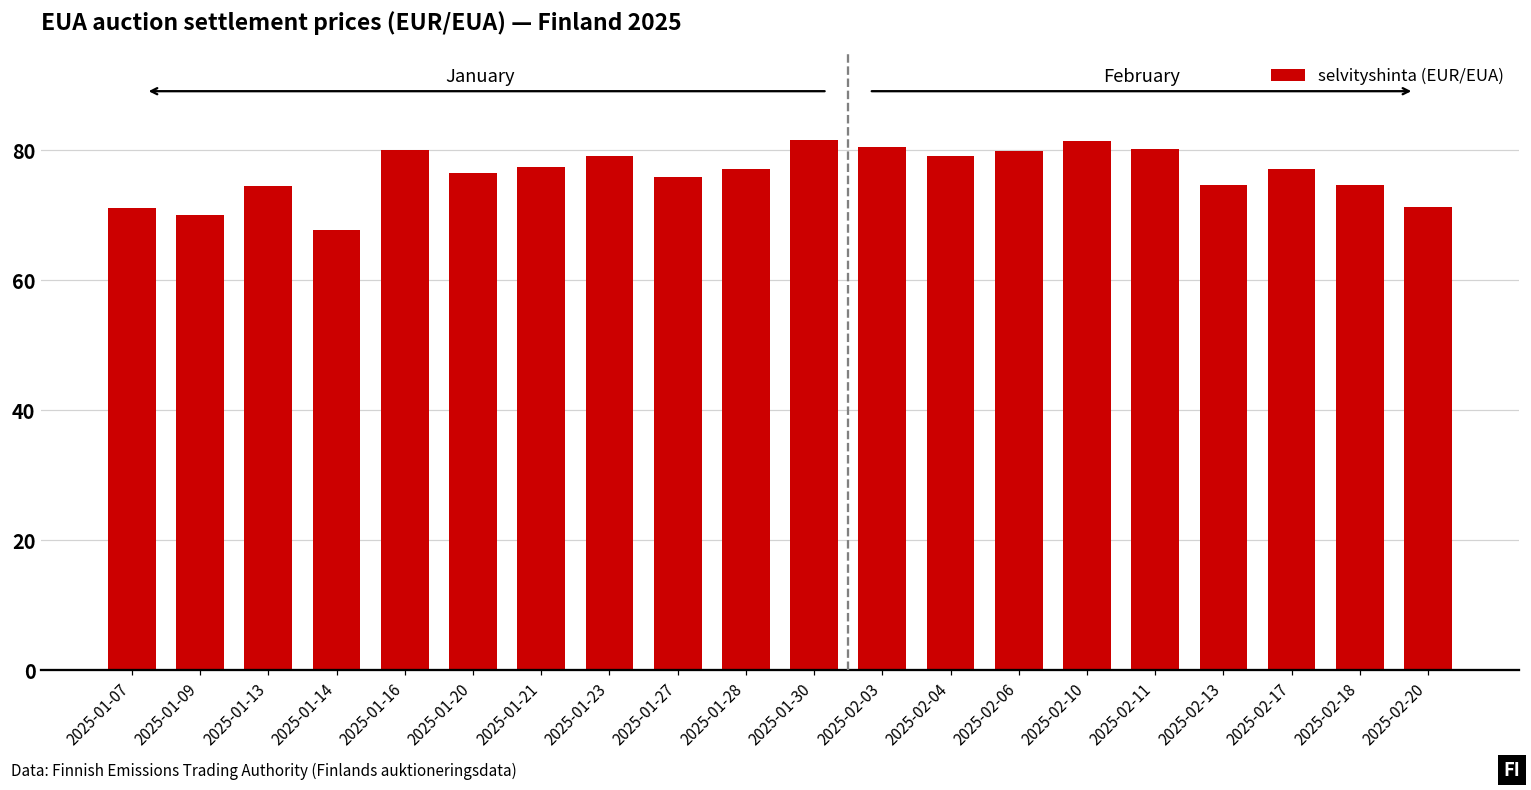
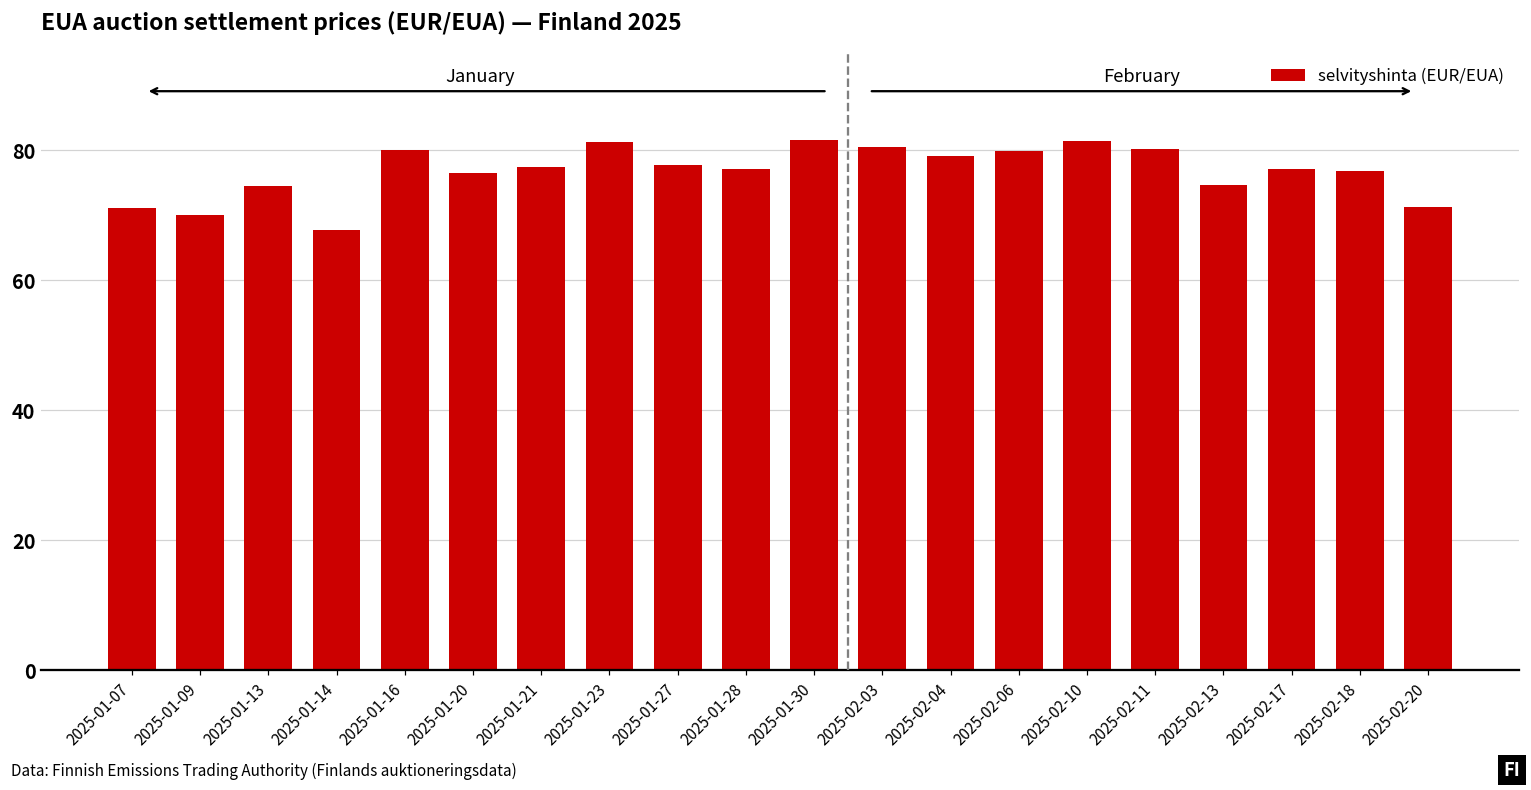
2025-01-23: 79 -> 81
2025-01-27: 76 -> 78
2025-02-18: 75 -> 77
